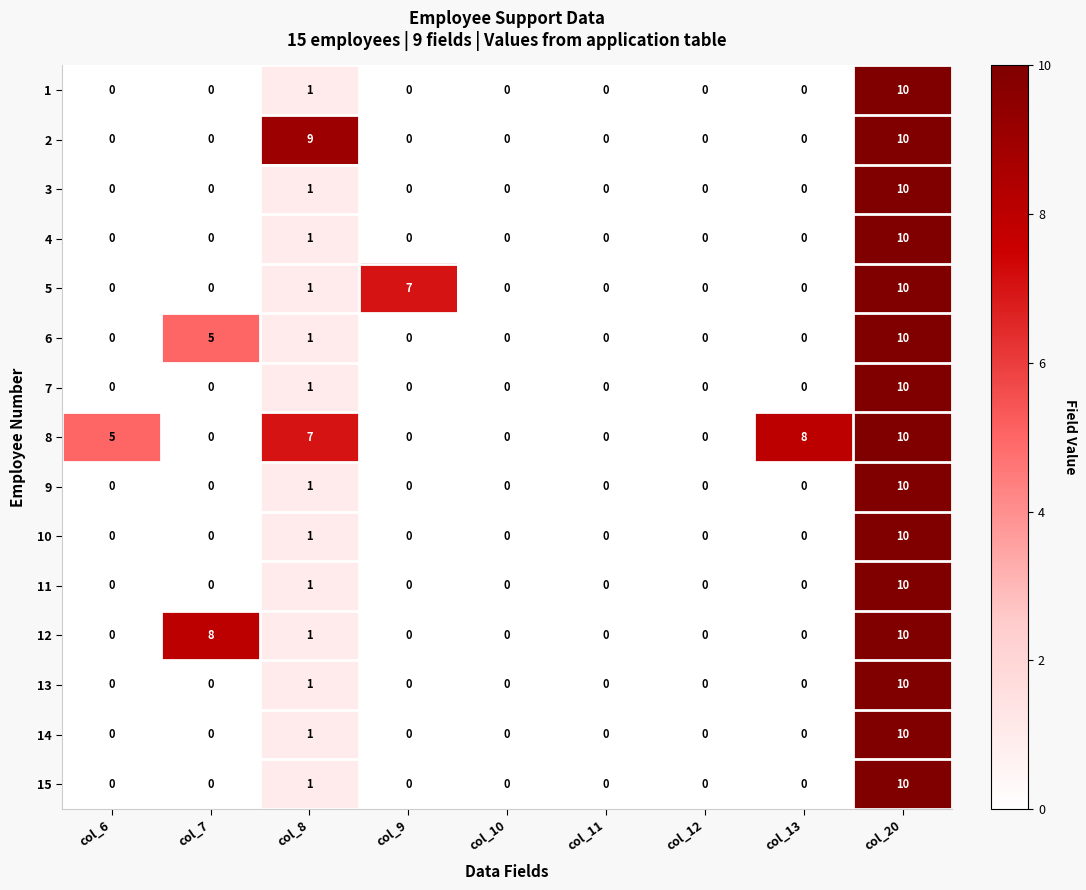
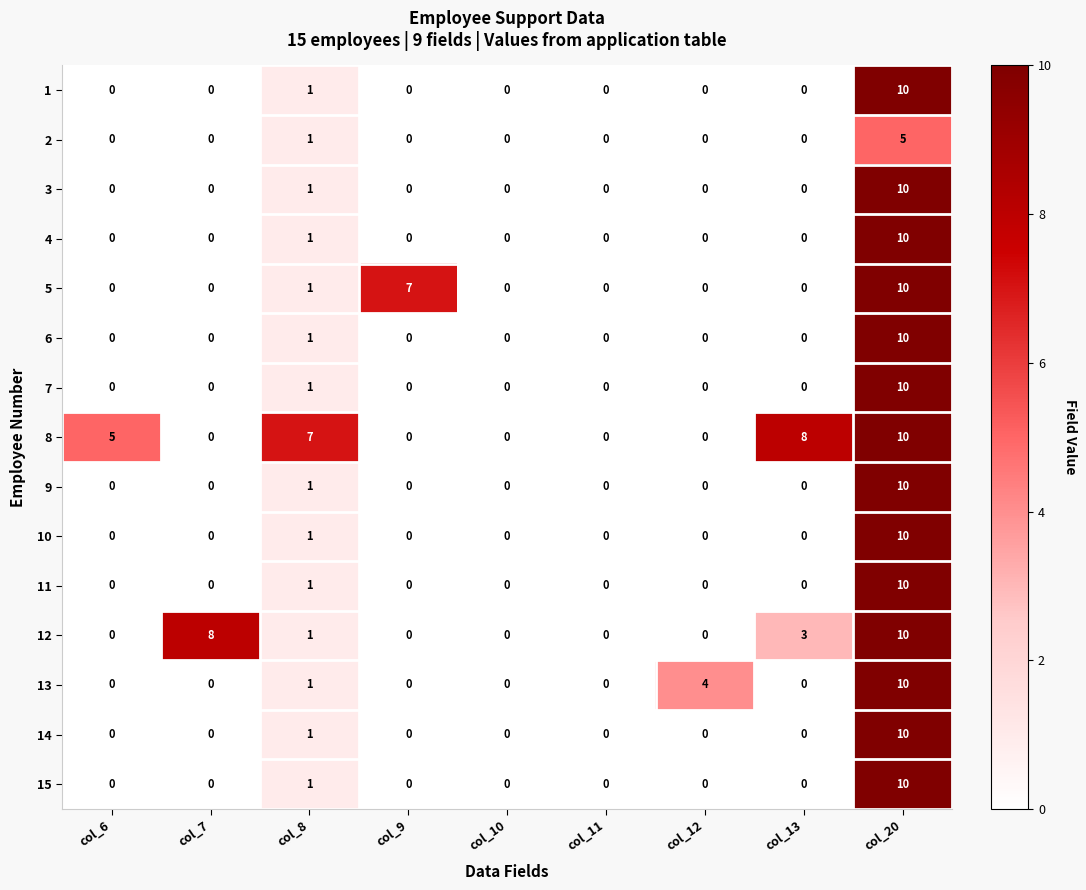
2, col_8: 9 -> 1
2, col_20: 10 -> 5
6, col_7: 5 -> 0
12, col_13: 0 -> 3
13, col_12: 0 -> 4
